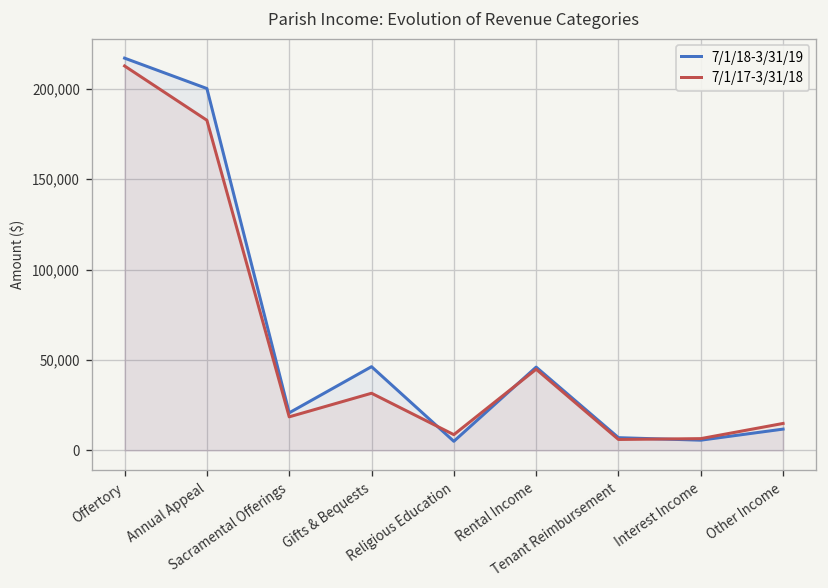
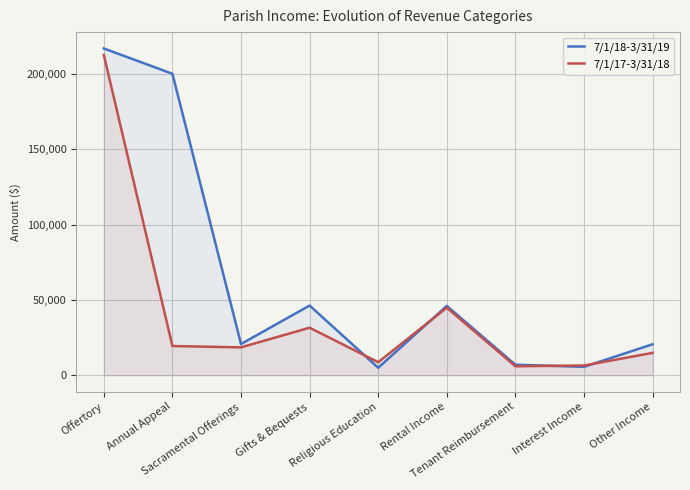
7/1/17-3/31/18, Annual Appeal: 183,000 -> 19,000
7/1/18-3/31/19, Other Income: 12,000 -> 21,000
